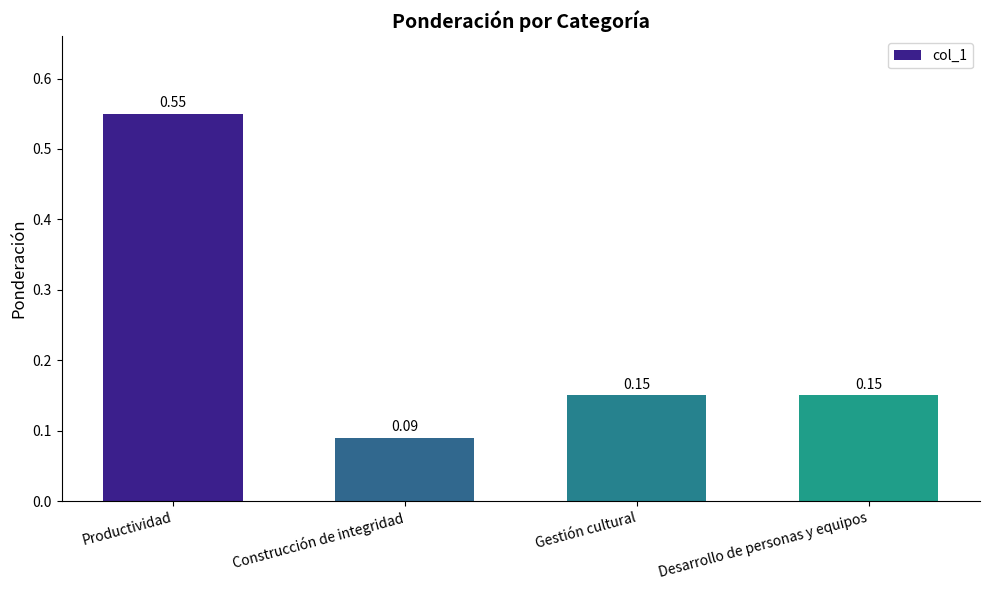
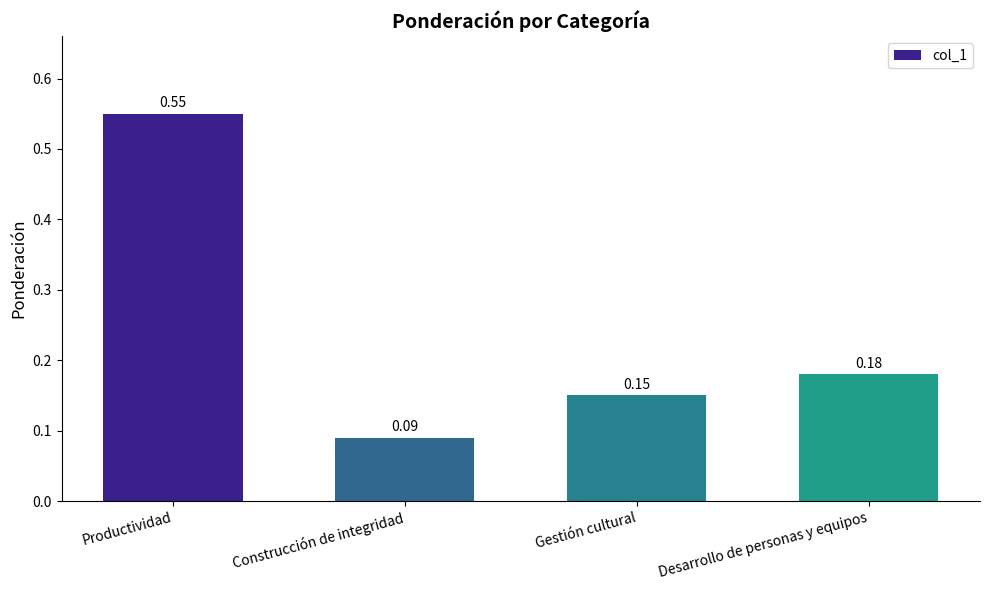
Desarrollo de personas y equipos: 0.15 -> 0.18
